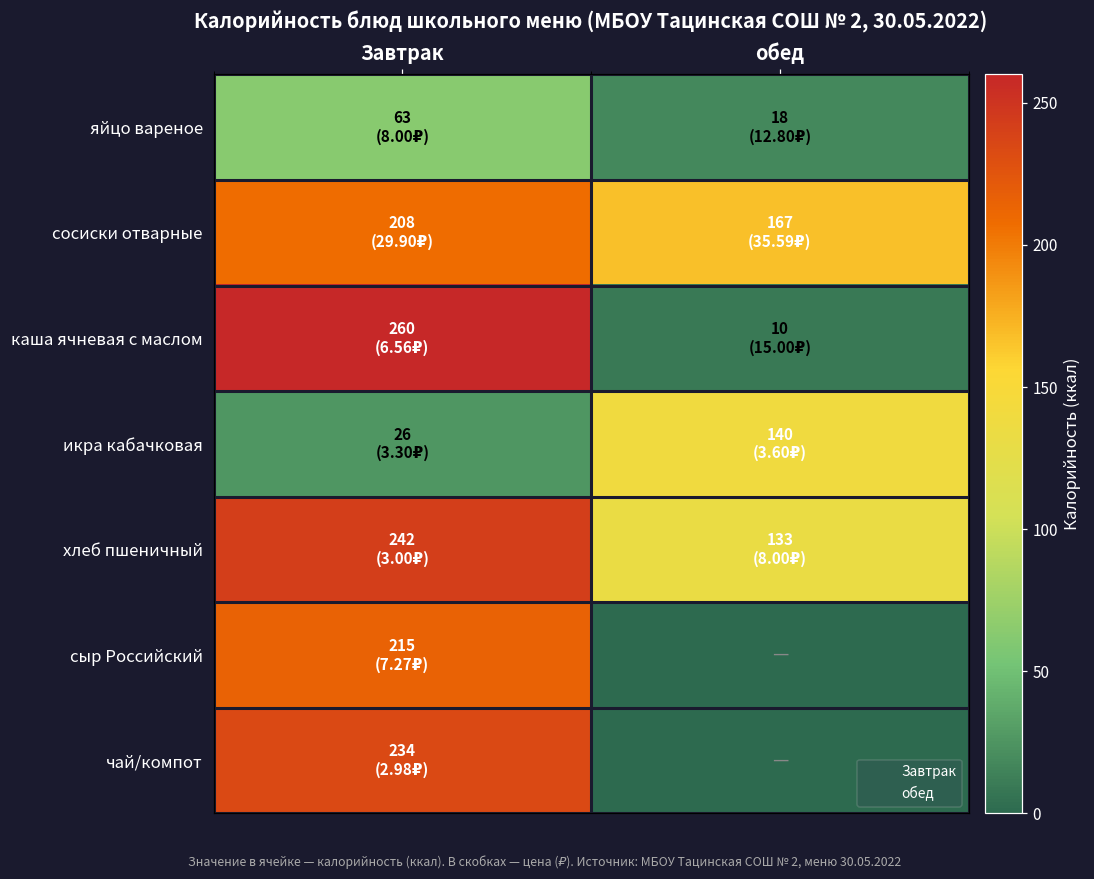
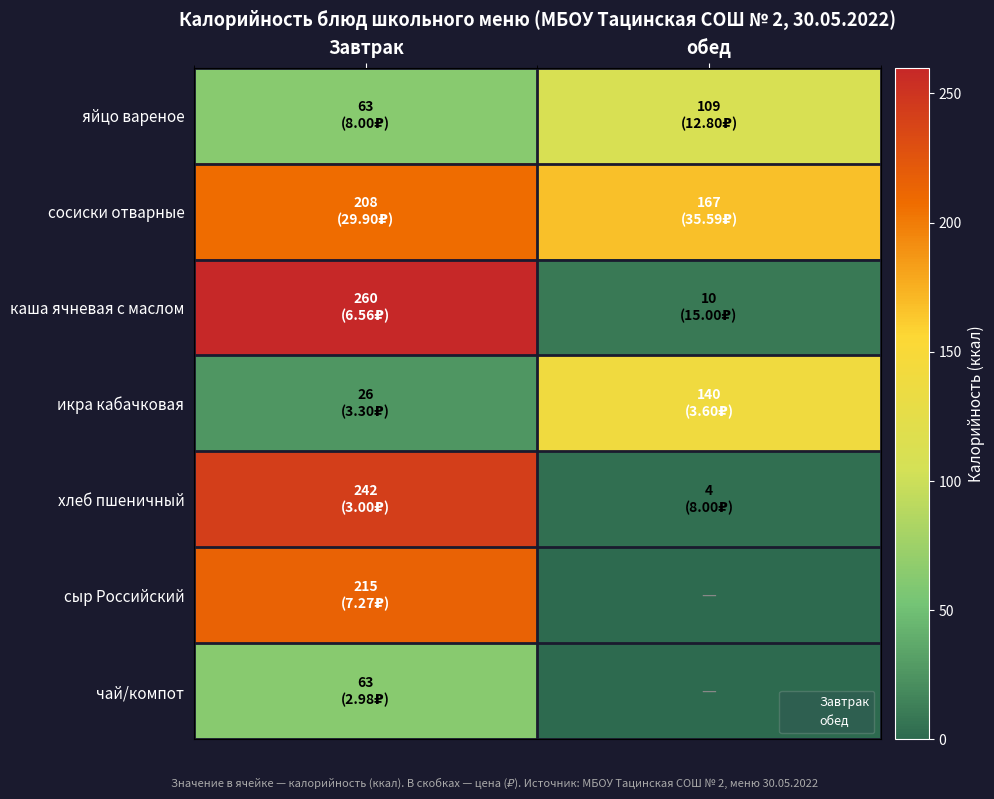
яйцо вареное, обед: 18 -> 109
хлеб пшеничный, обед: 133 -> 4
чай/компот, Завтрак: 234 -> 63
